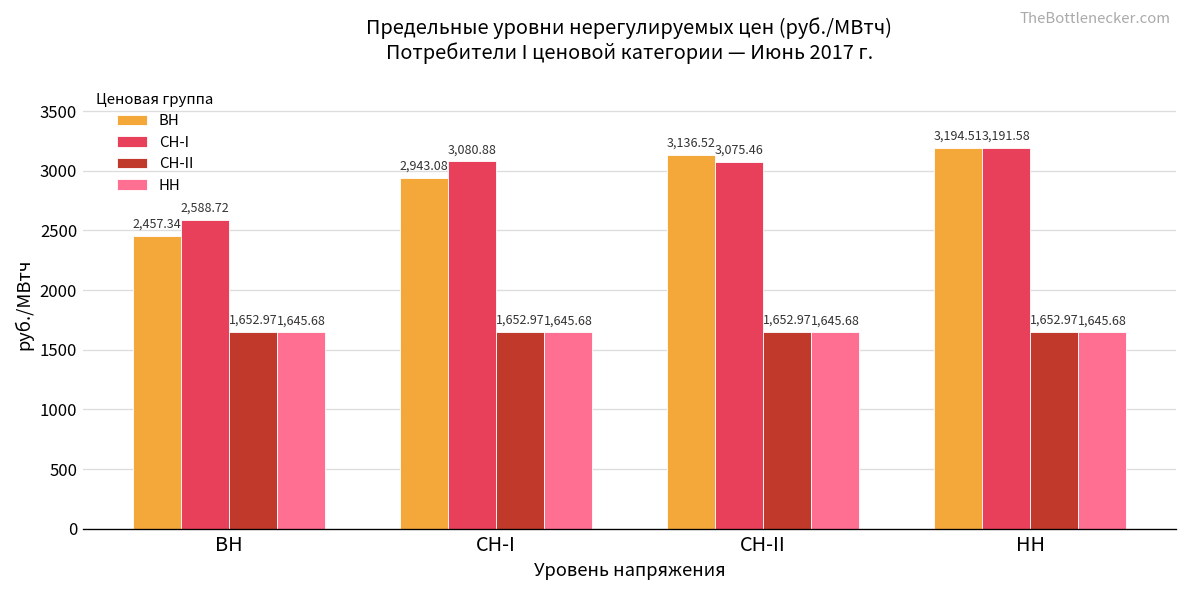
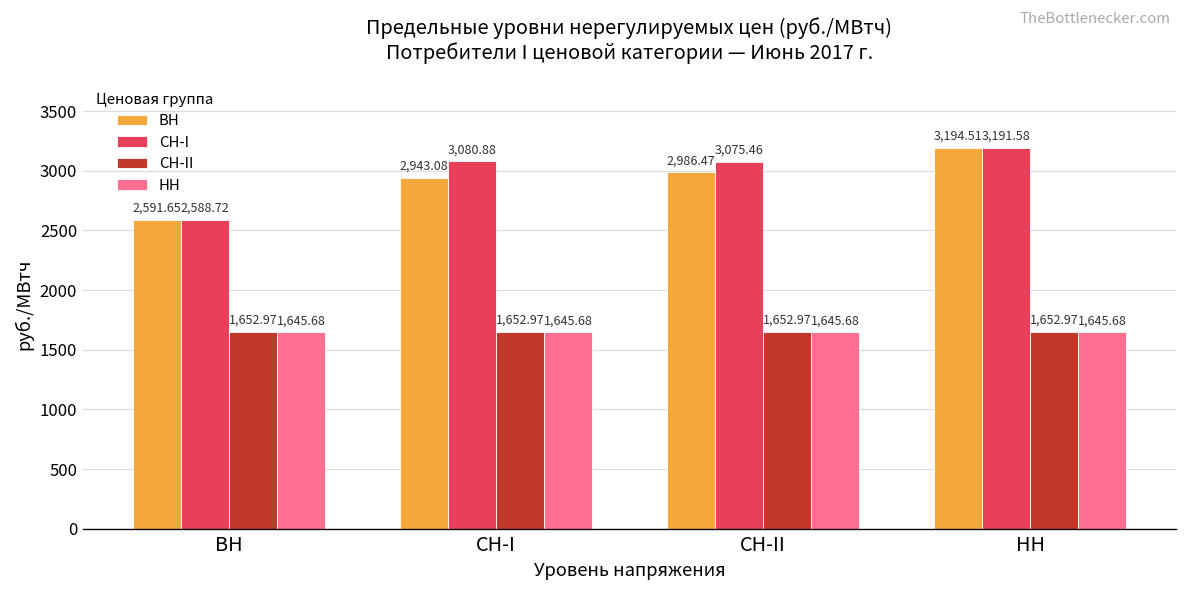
ВН, ВН: 2,457.34 -> 2,591.65
ВН, СН-II: 3,136.52 -> 2,986.47
